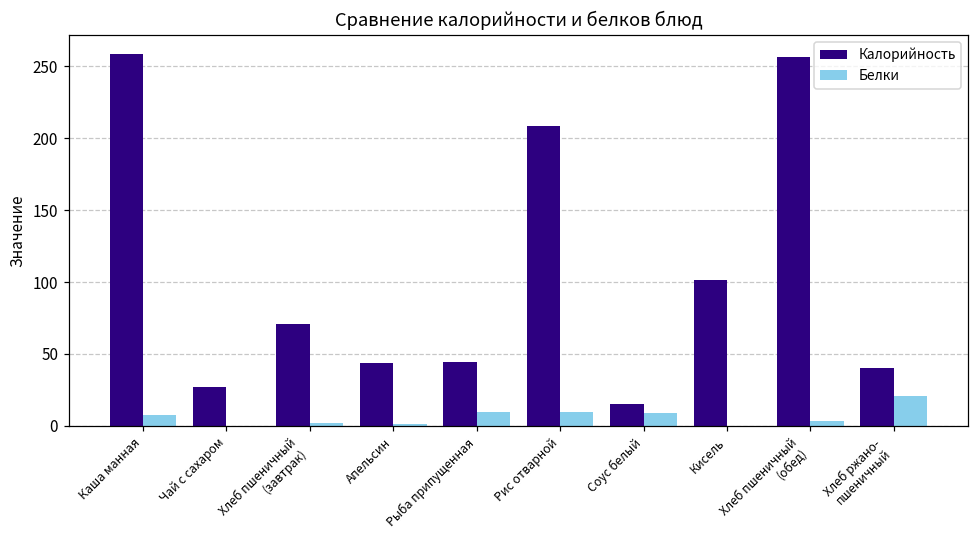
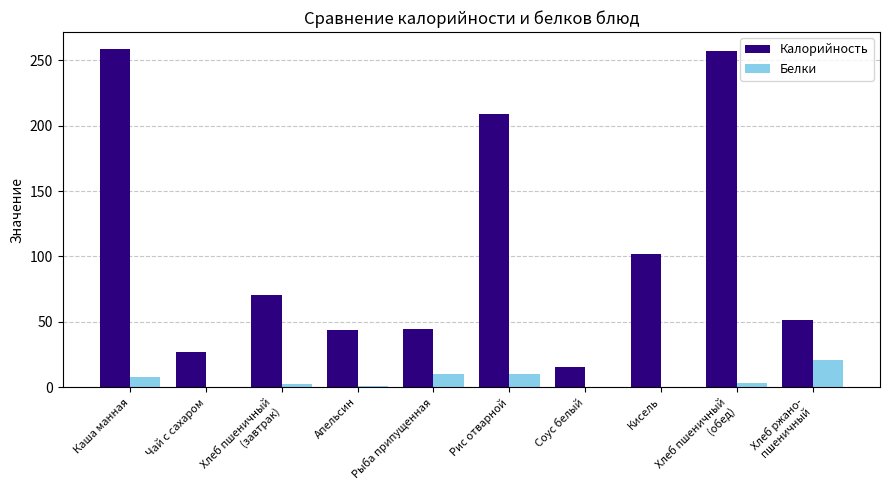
Белки, Соус белый: 9 -> 0
Калорийность, Хлеб ржано- пшеничный: 40 -> 51
